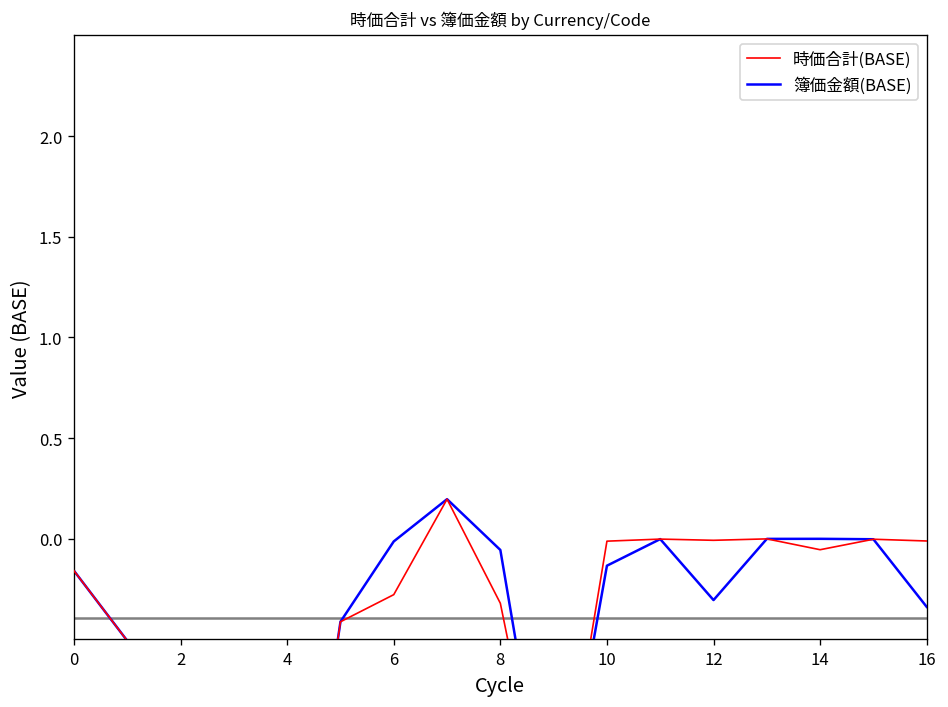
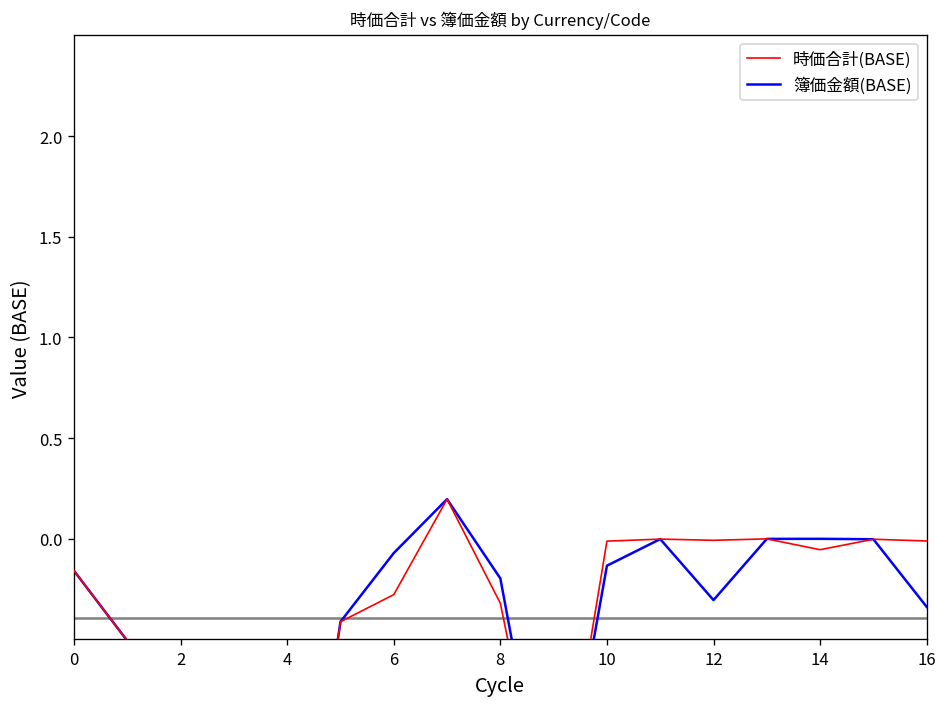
簿価金額(BASE), 6: -0.01 -> -0.07
簿価金額(BASE), 8: -0.06 -> -0.20
